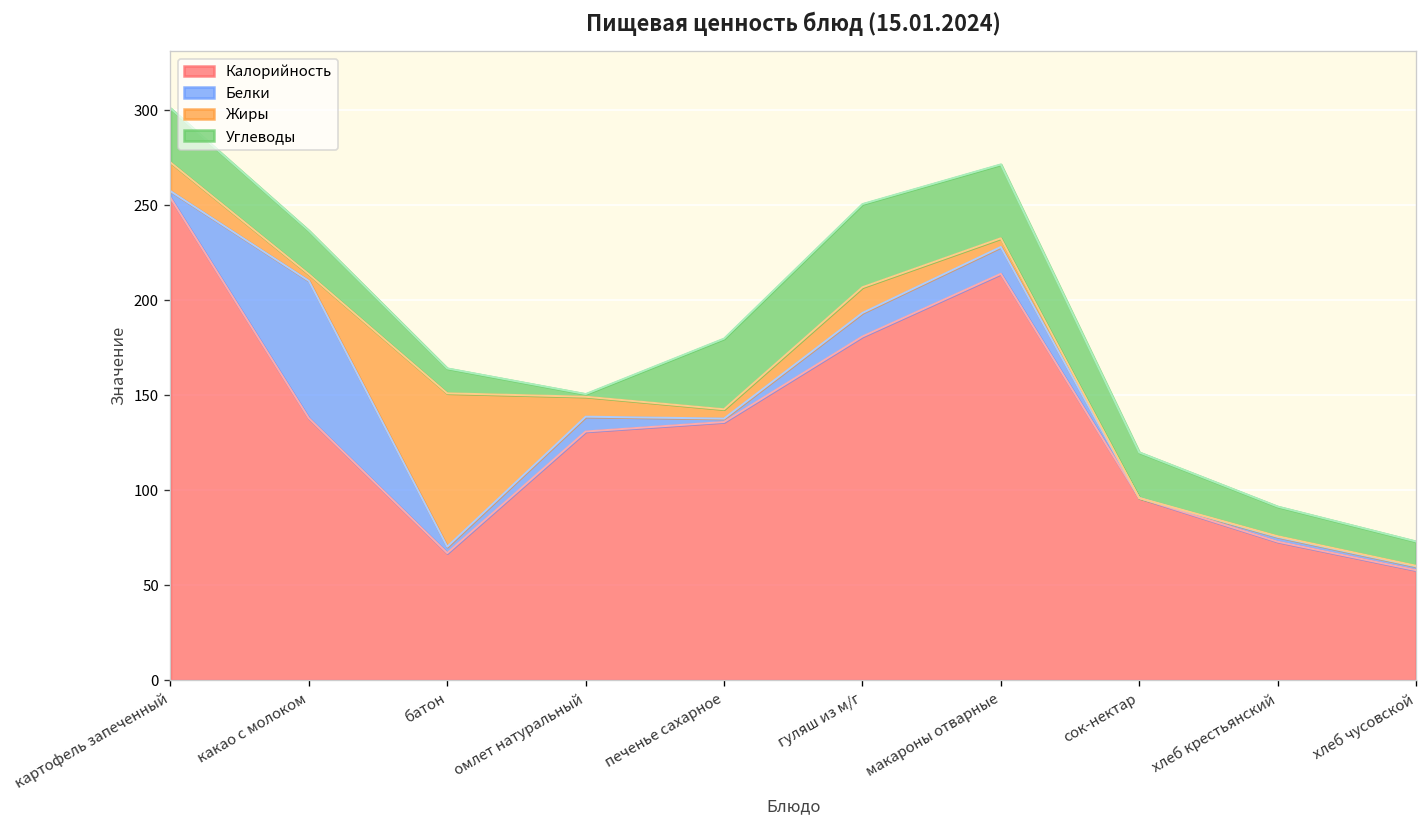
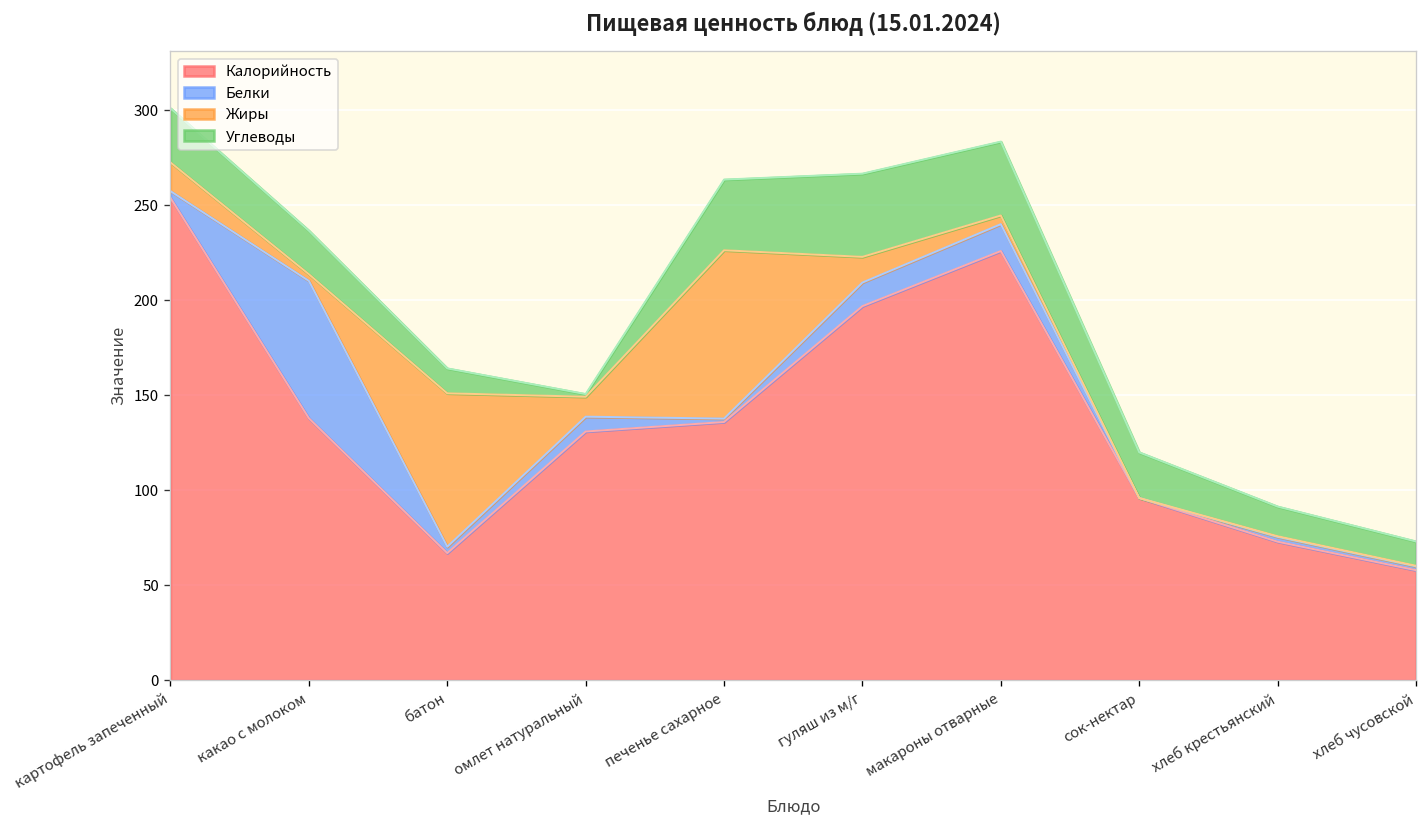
Жиры, печенье сахарное: 5 -> 89
Калорийность, гуляш из м/г: 181 -> 197
Калорийность, макароны отварные: 214 -> 226
